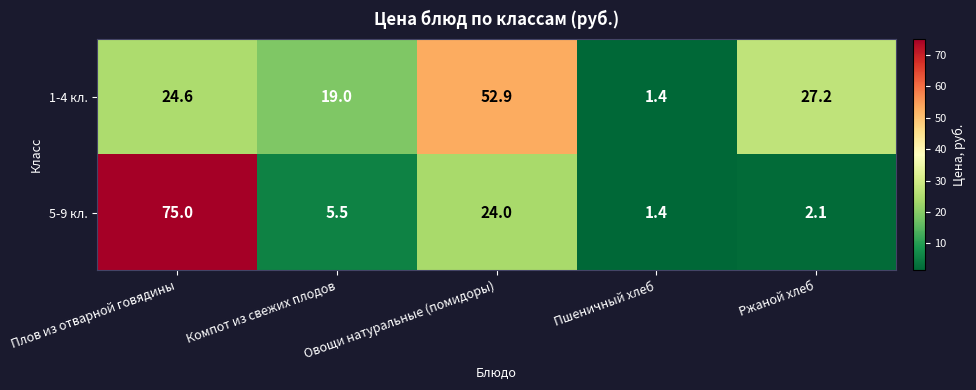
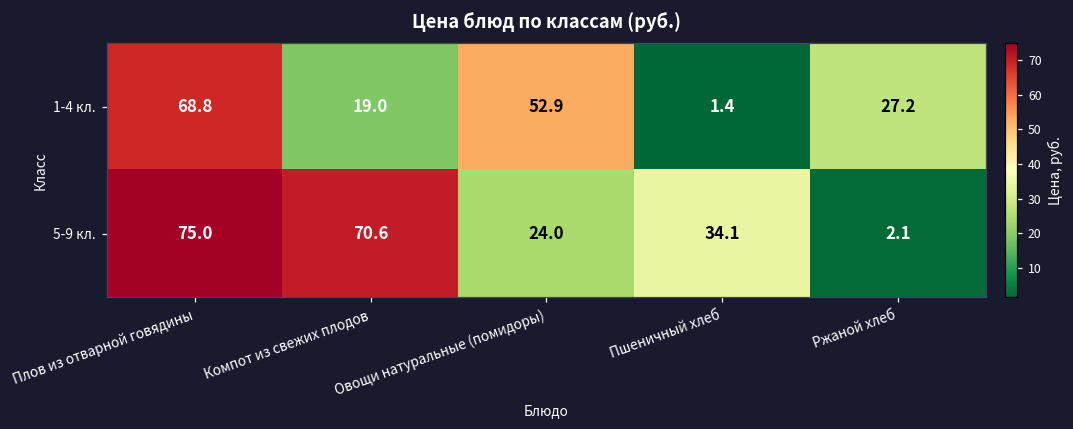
1-4 кл., Плов из отварной говядины: 24.6 -> 68.8
5-9 кл., Компот из свежих плодов: 5.5 -> 70.6
5-9 кл., Пшеничный хлеб: 1.4 -> 34.1
